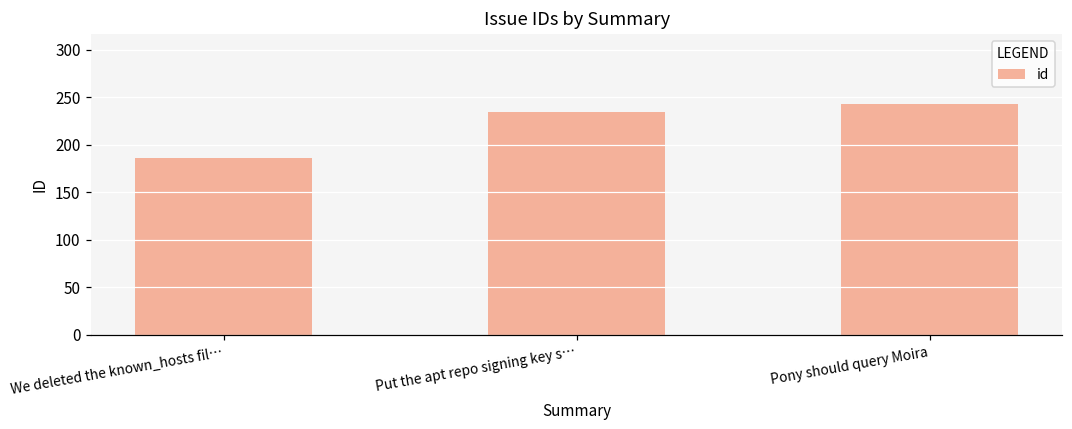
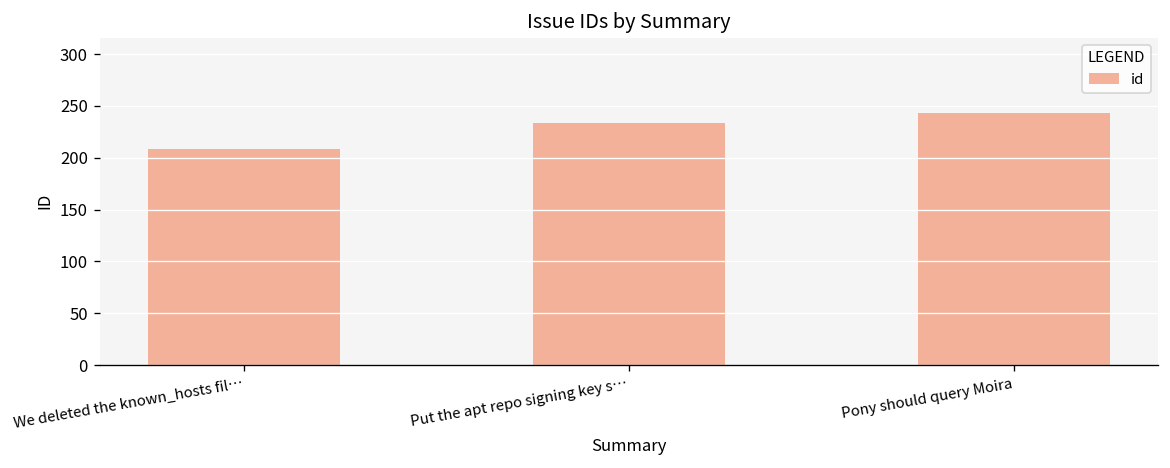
We deleted the known_hosts fil…: 190 -> 210
